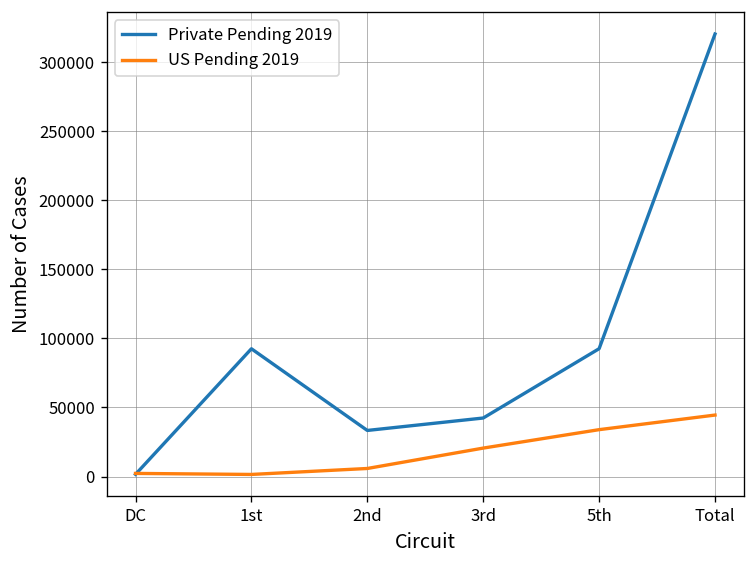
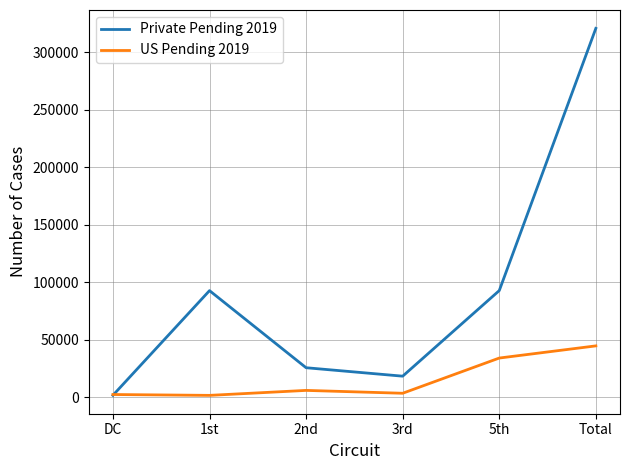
Private Pending 2019, 2nd: 33000 -> 26000
Private Pending 2019, 3rd: 42000 -> 18000
US Pending 2019, 3rd: 21000 -> 3000
